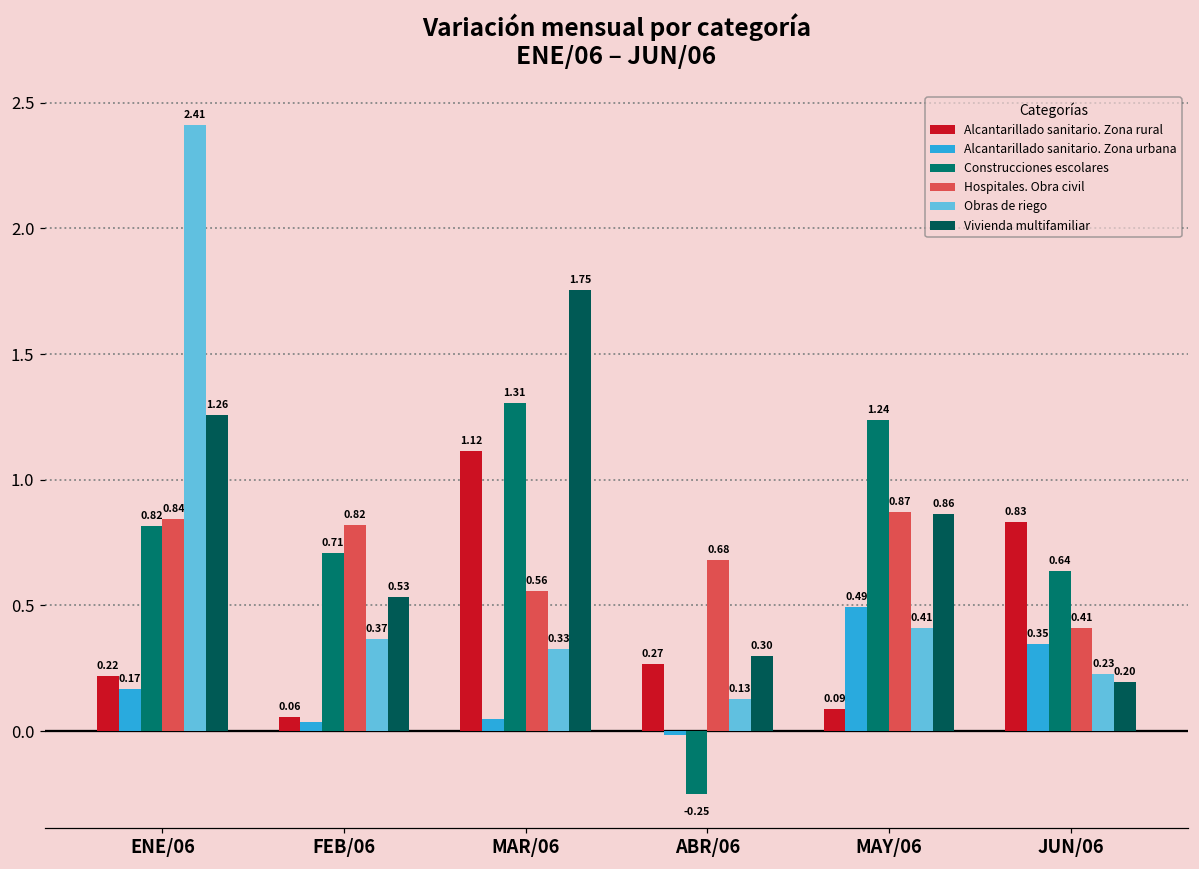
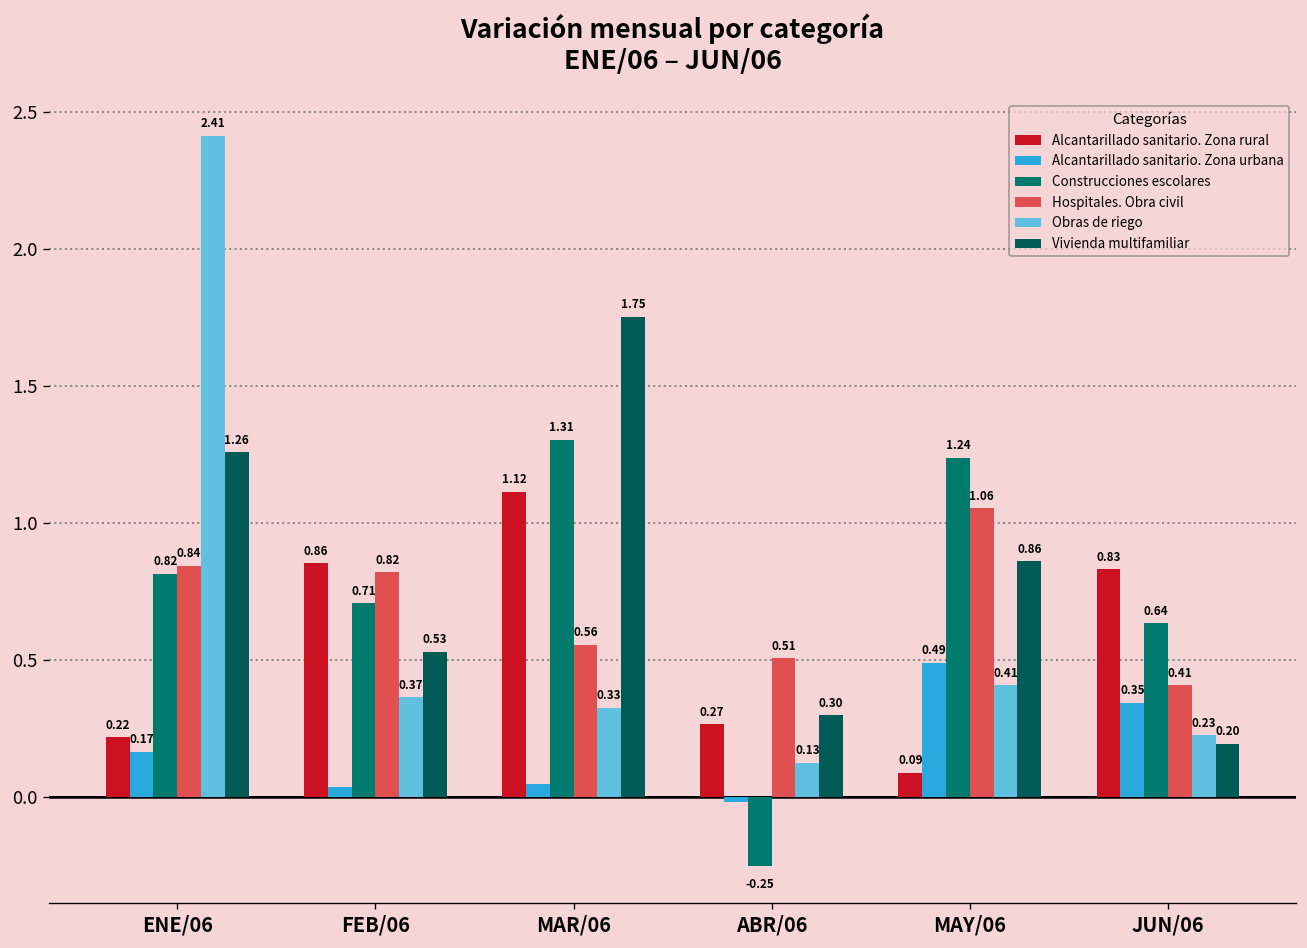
Alcantarillado sanitario. Zona rural, FEB/06: 0.06 -> 0.86
Hospitales. Obra civil, ABR/06: 0.68 -> 0.51
Hospitales. Obra civil, MAY/06: 0.87 -> 1.06
